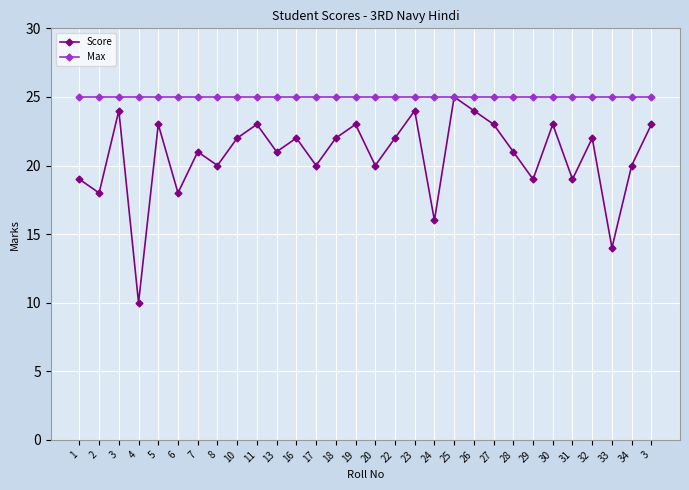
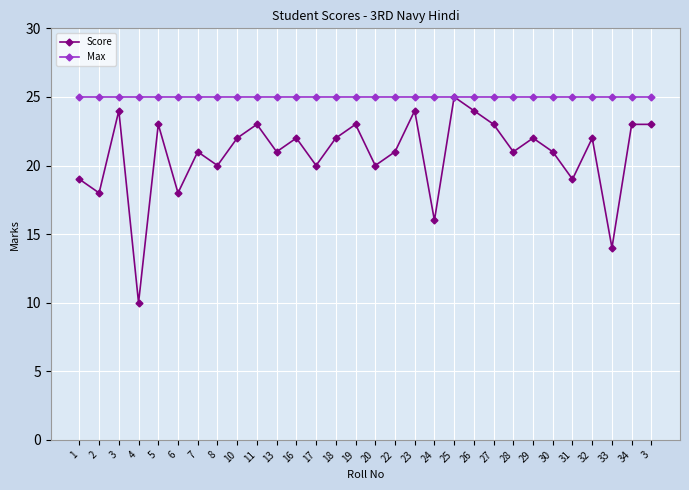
Score, 22: 22 -> 21
Score, 29: 19 -> 22
Score, 30: 23 -> 21
Score, 34: 20 -> 23
